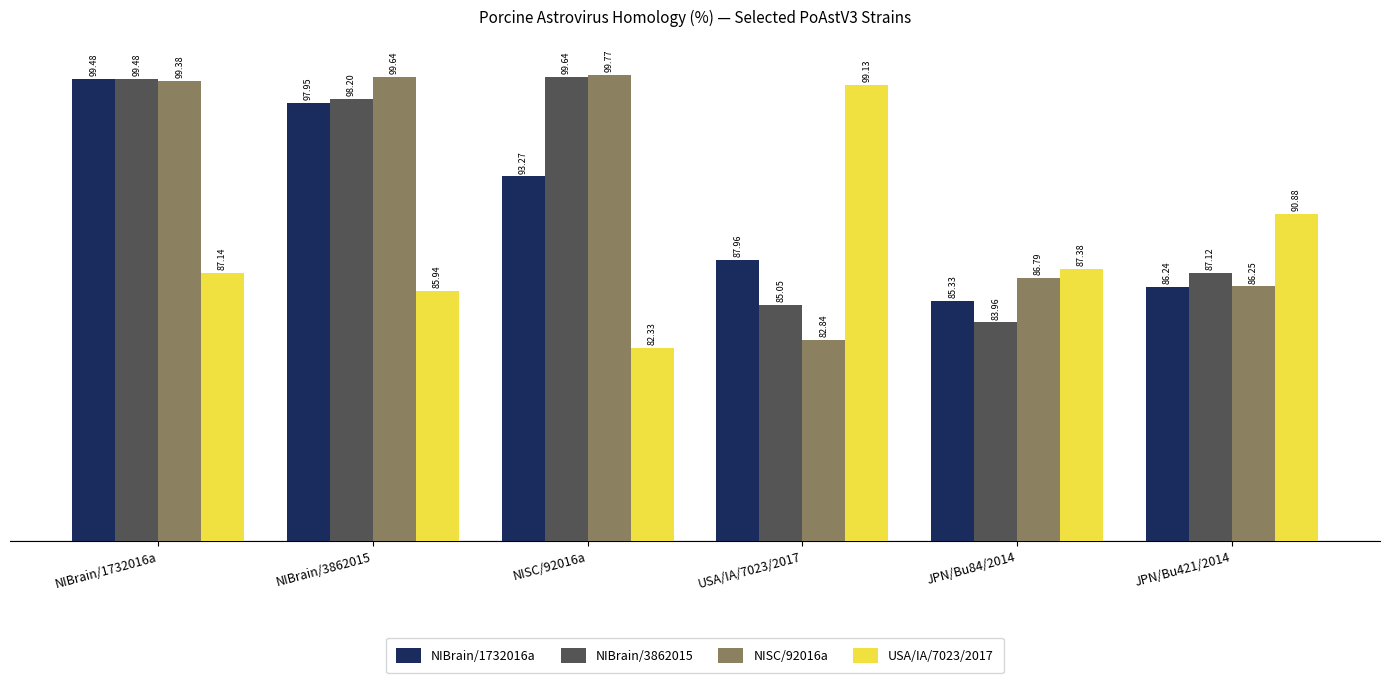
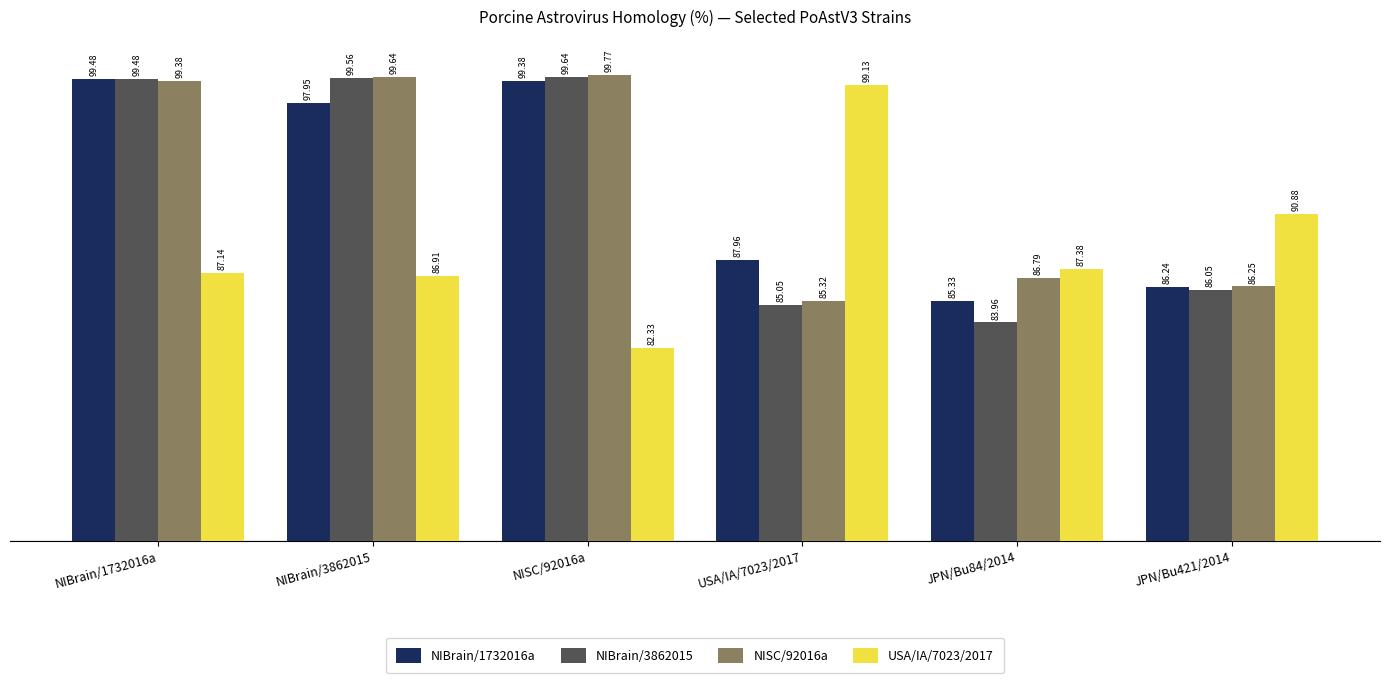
NIBrain/3862015, NIBrain/3862015: 98.20 -> 99.56
USA/IA/7023/2017, NIBrain/3862015: 85.94 -> 86.91
NIBrain/1732016a, NISC/92016a: 93.27 -> 99.38
NISC/92016a, USA/IA/7023/2017: 82.84 -> 85.32
NIBrain/3862015, JPN/Bu421/2014: 87.12 -> 86.05
